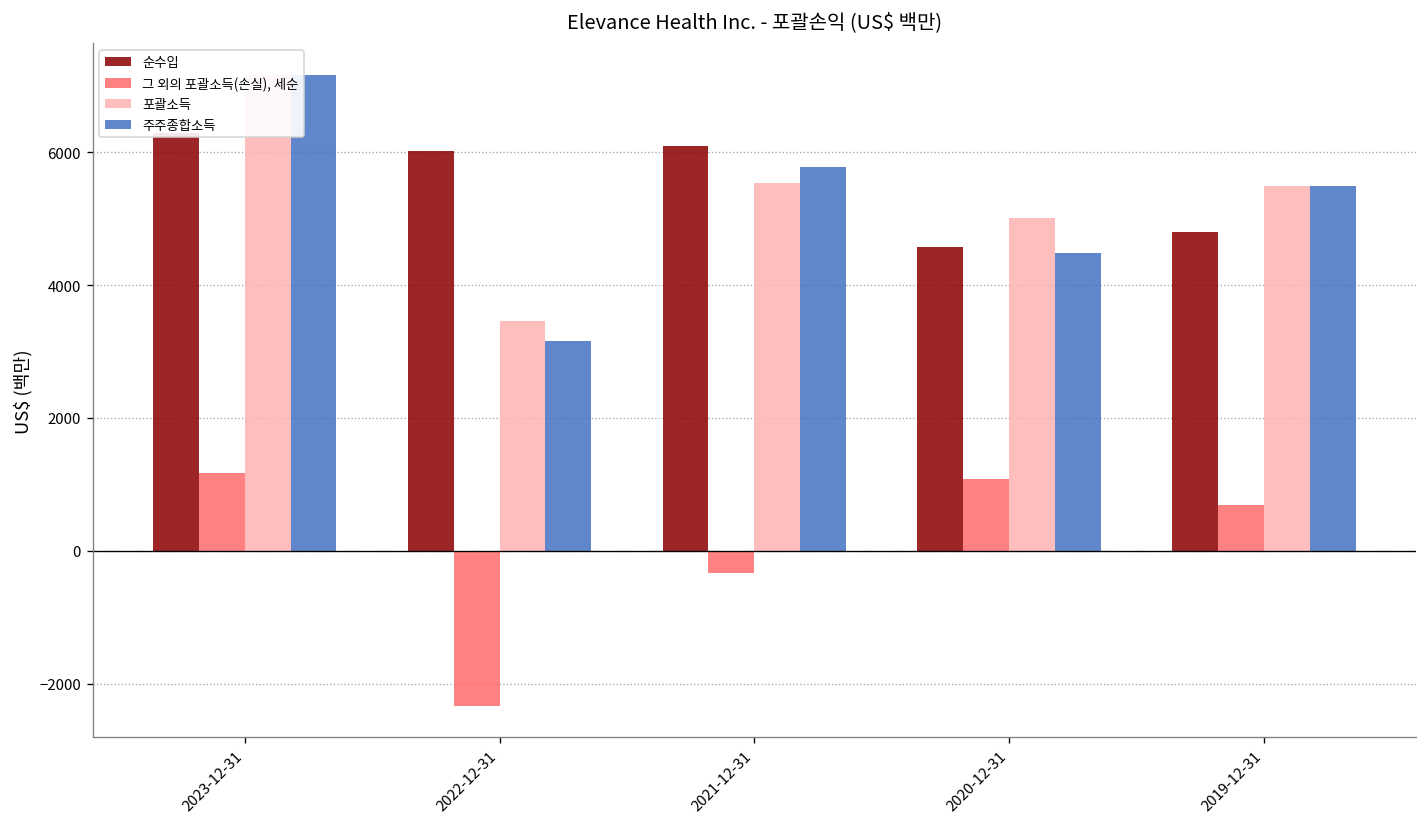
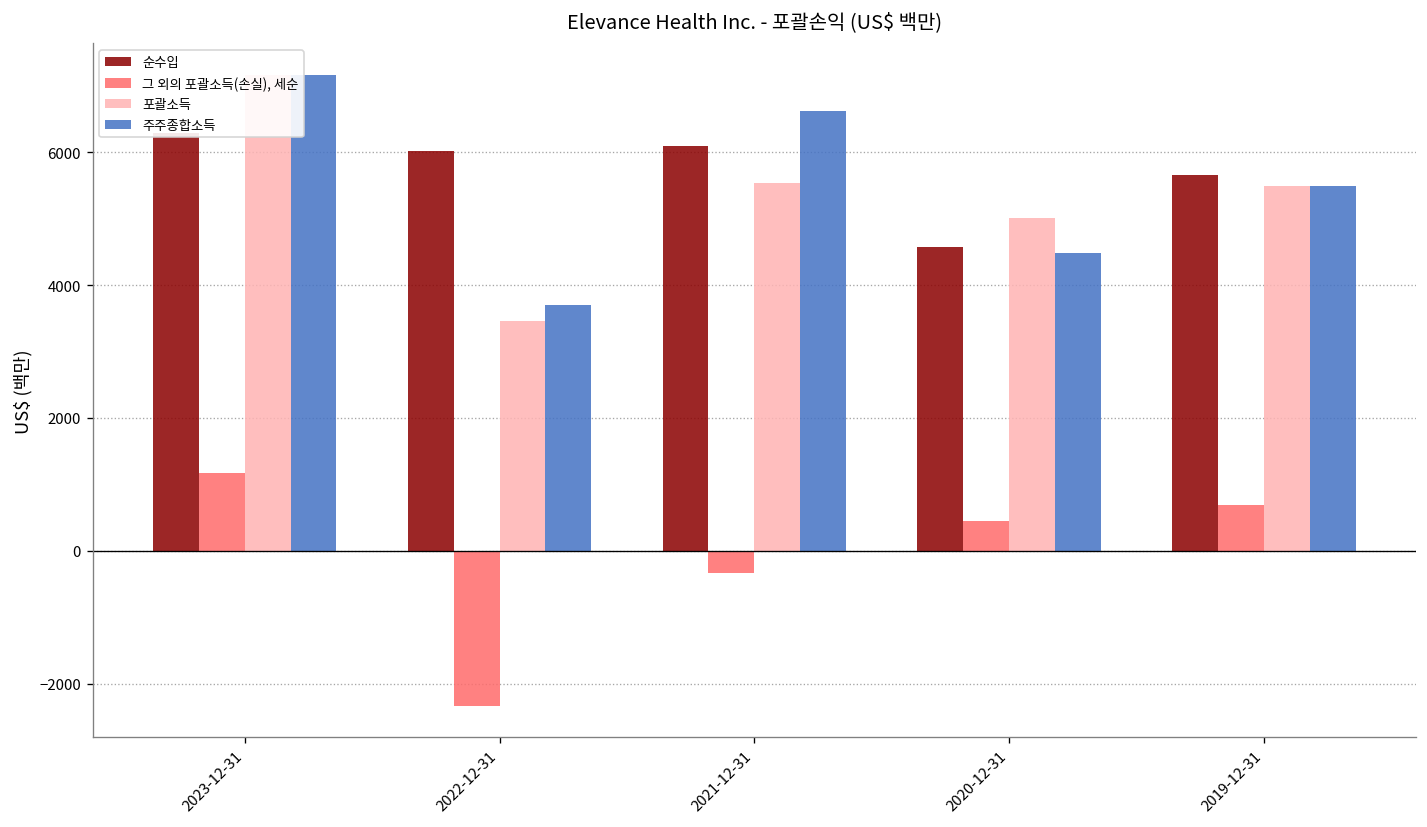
주주종합소득, 2022-12-31: 3200 -> 3700
주주종합소득, 2021-12-31: 5800 -> 6600
그 외의 포괄소득(손실), 세순, 2020-12-31: 1100 -> 400
순수입, 2019-12-31: 4800 -> 5700
